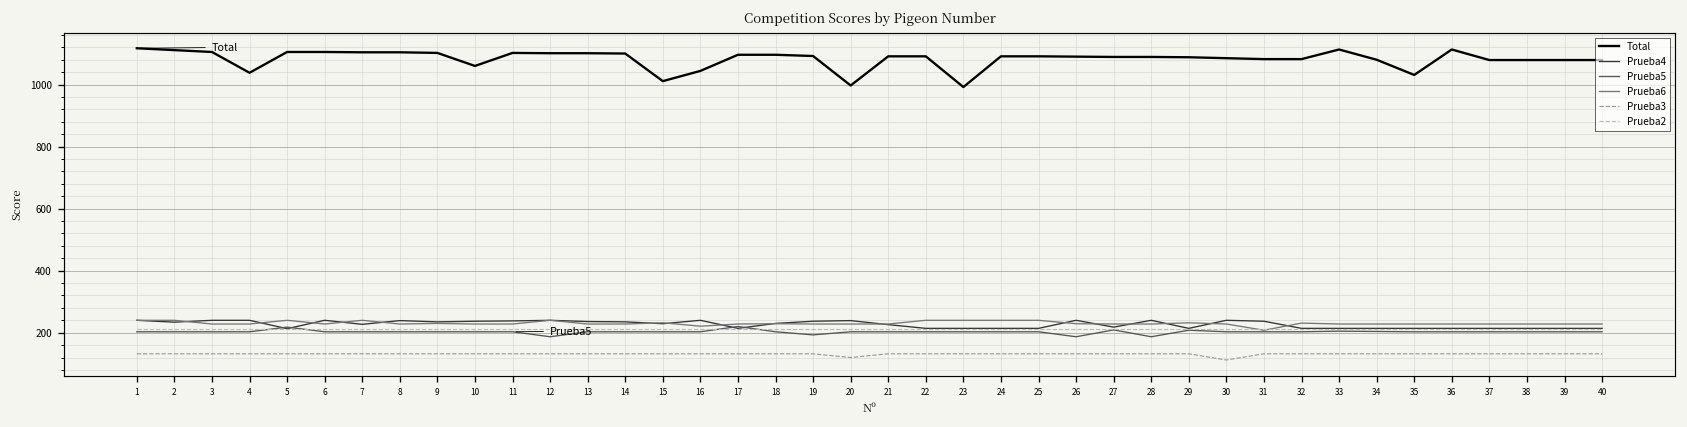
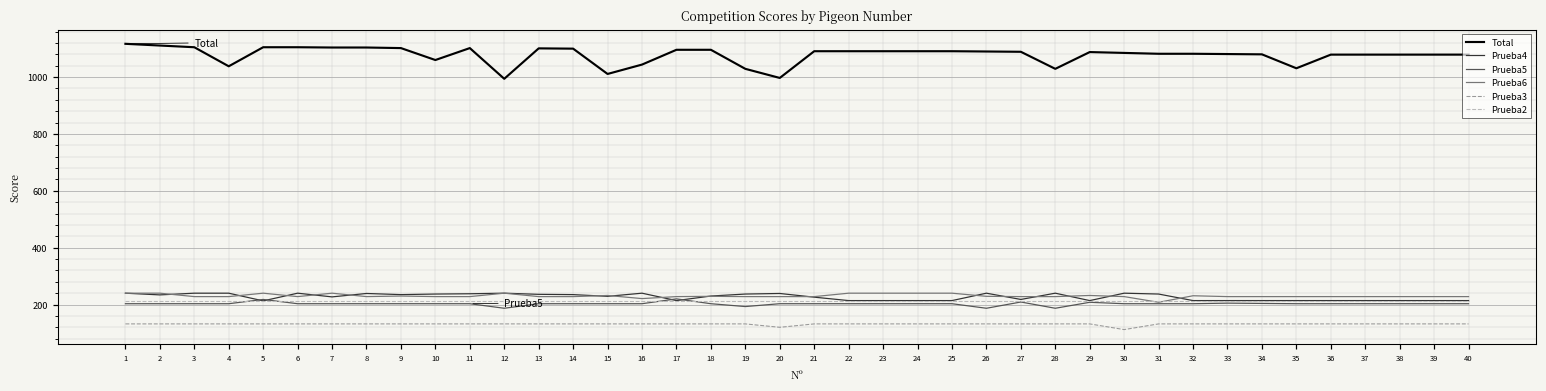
Total, 12: 1100 -> 990
Total, 19: 1090 -> 1030
Total, 23: 990 -> 1090
Total, 28: 1090 -> 1030
Total, 33: 1110 -> 1080
Total, 36: 1110 -> 1080
